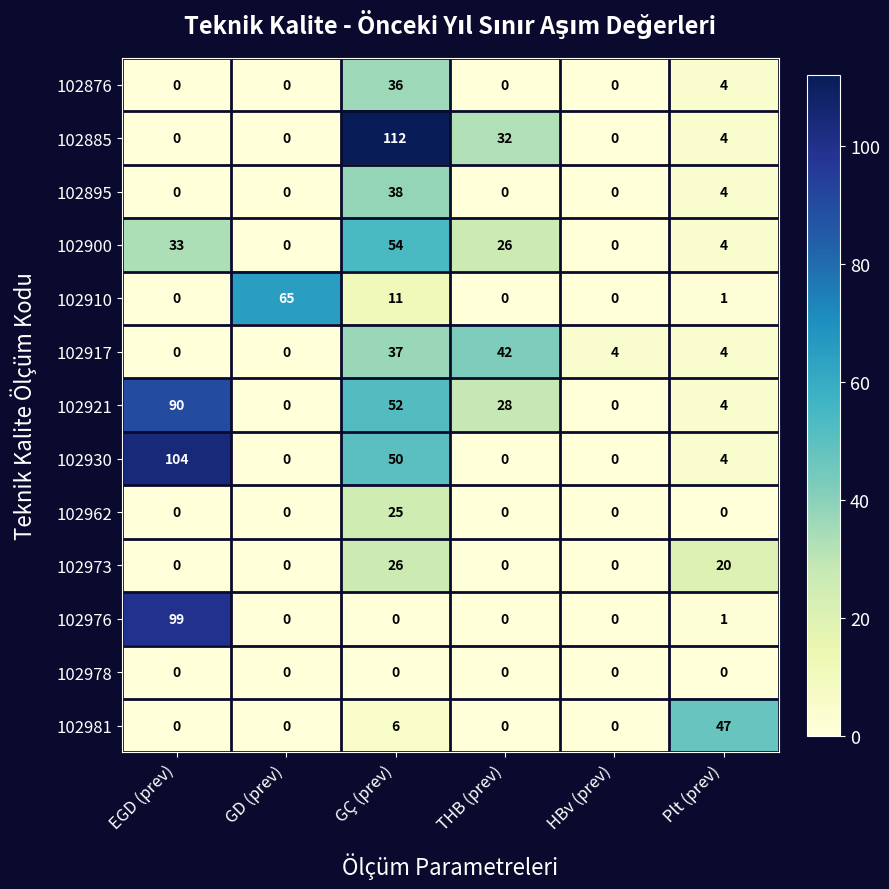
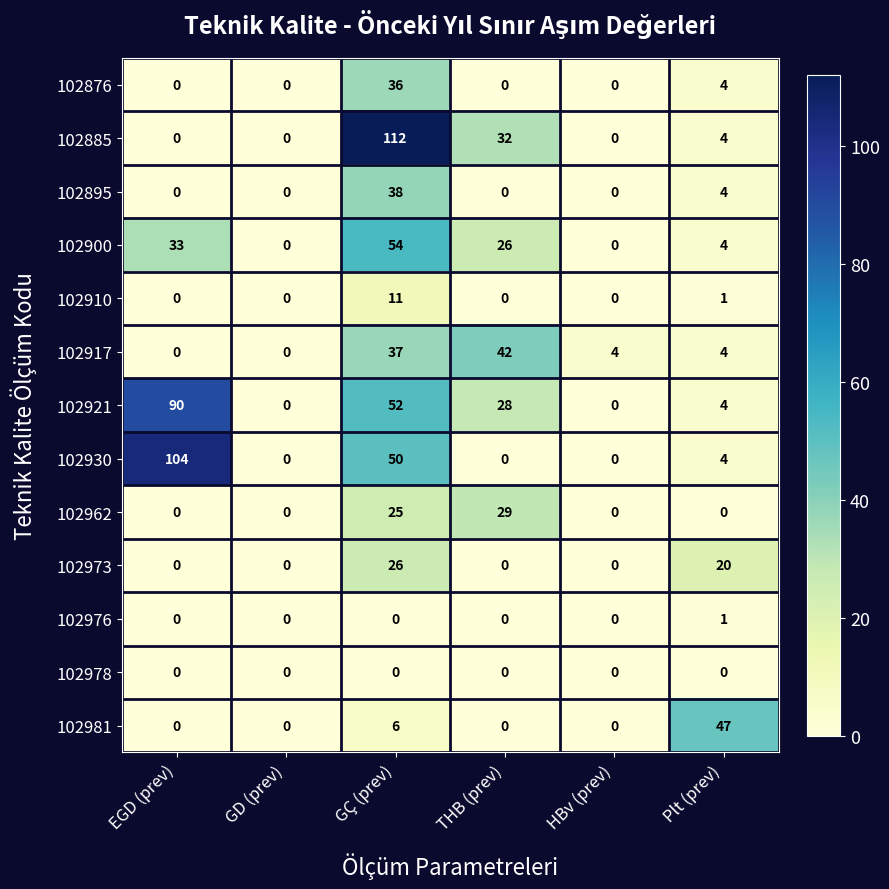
102910, GD (prev): 65 -> 0
102962, THB (prev): 0 -> 29
102976, EGD (prev): 99 -> 0
